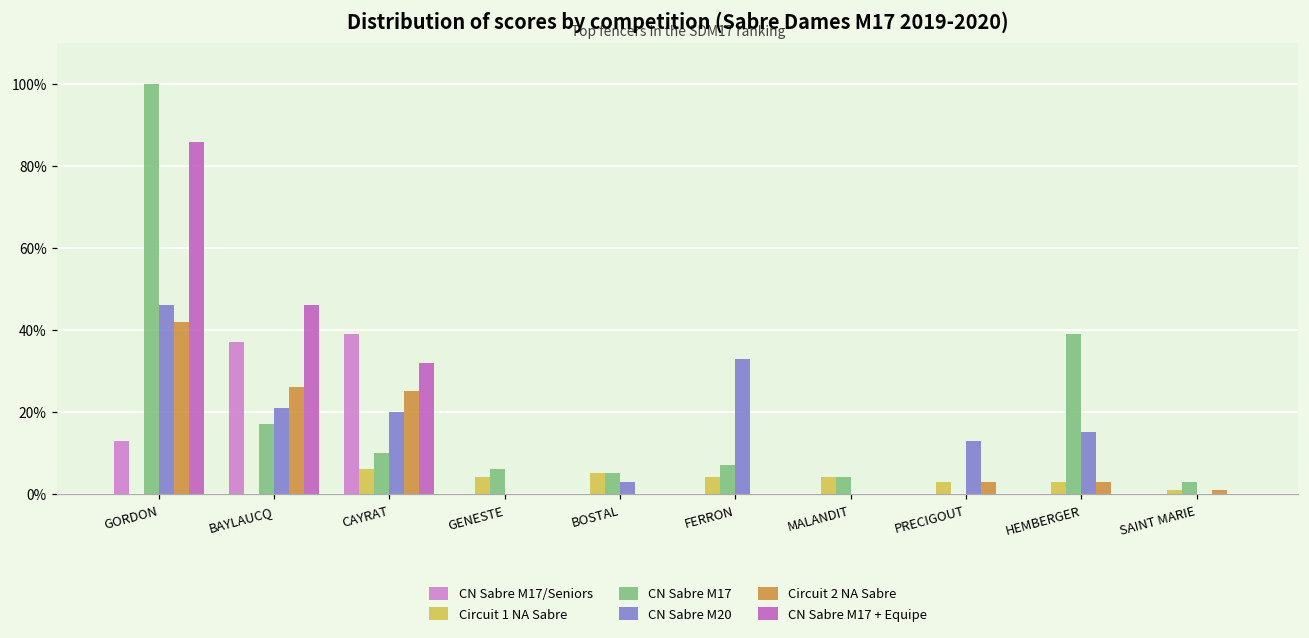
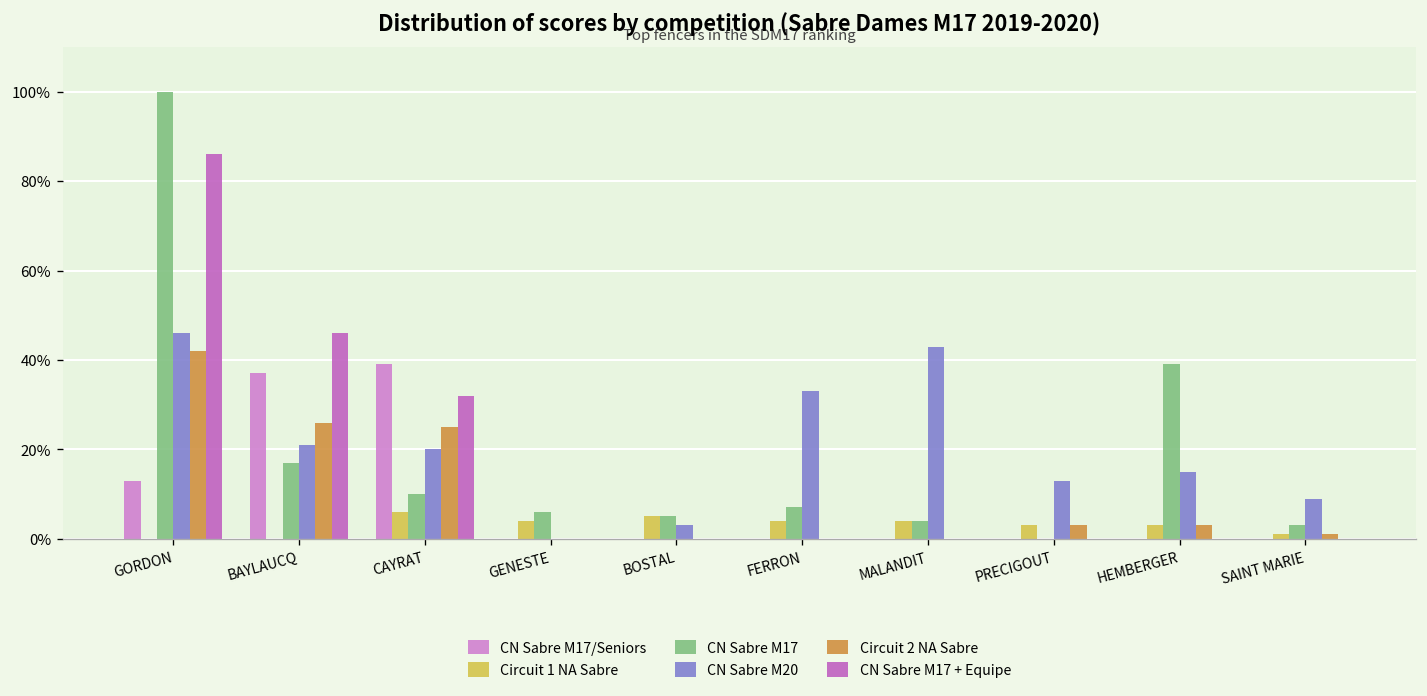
CN Sabre M20, MALANDIT: 0% -> 43%
CN Sabre M20, SAINT MARIE: 0% -> 9%
